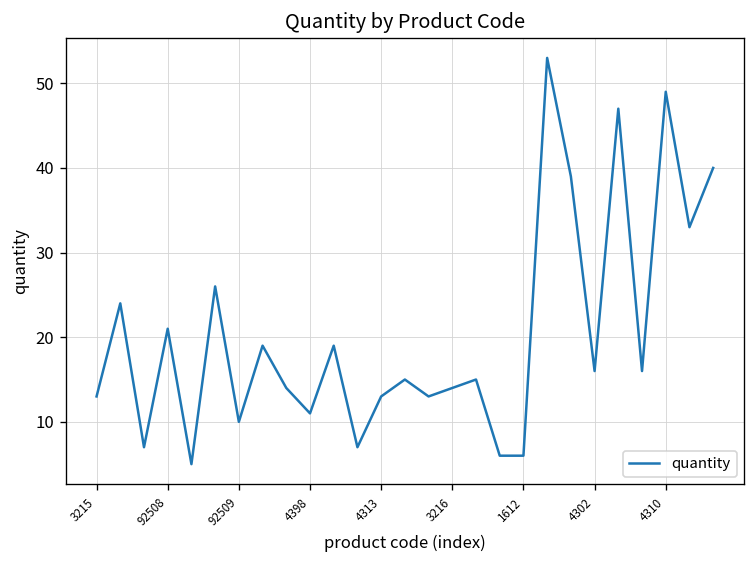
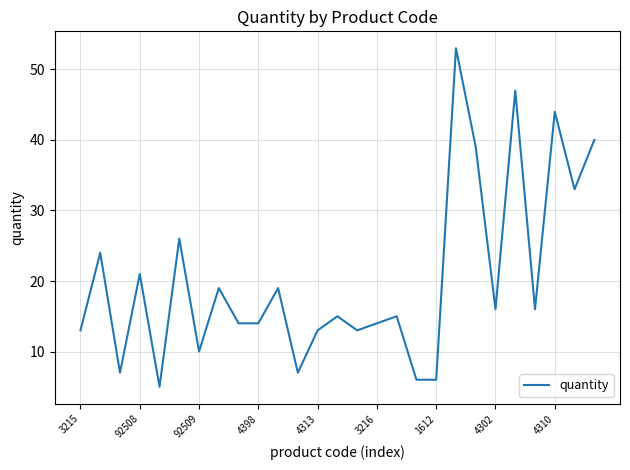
4398: 11 -> 14
4310: 49 -> 44
